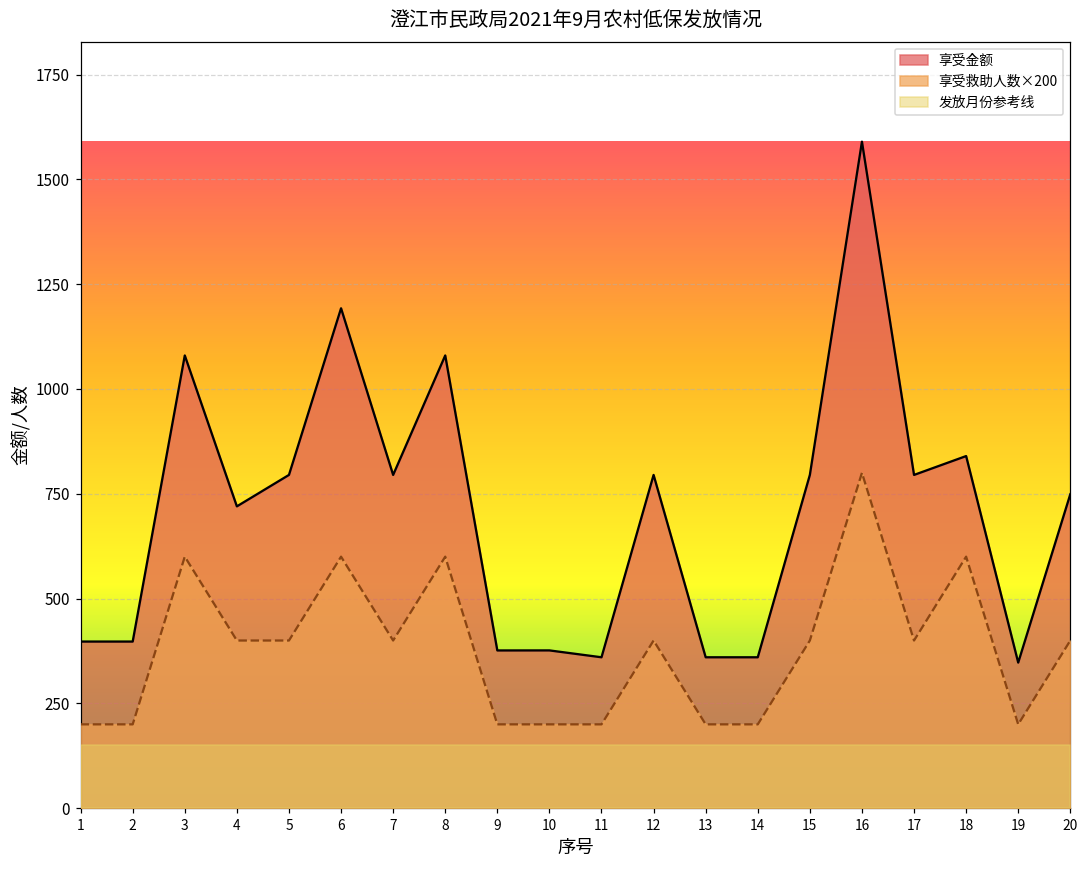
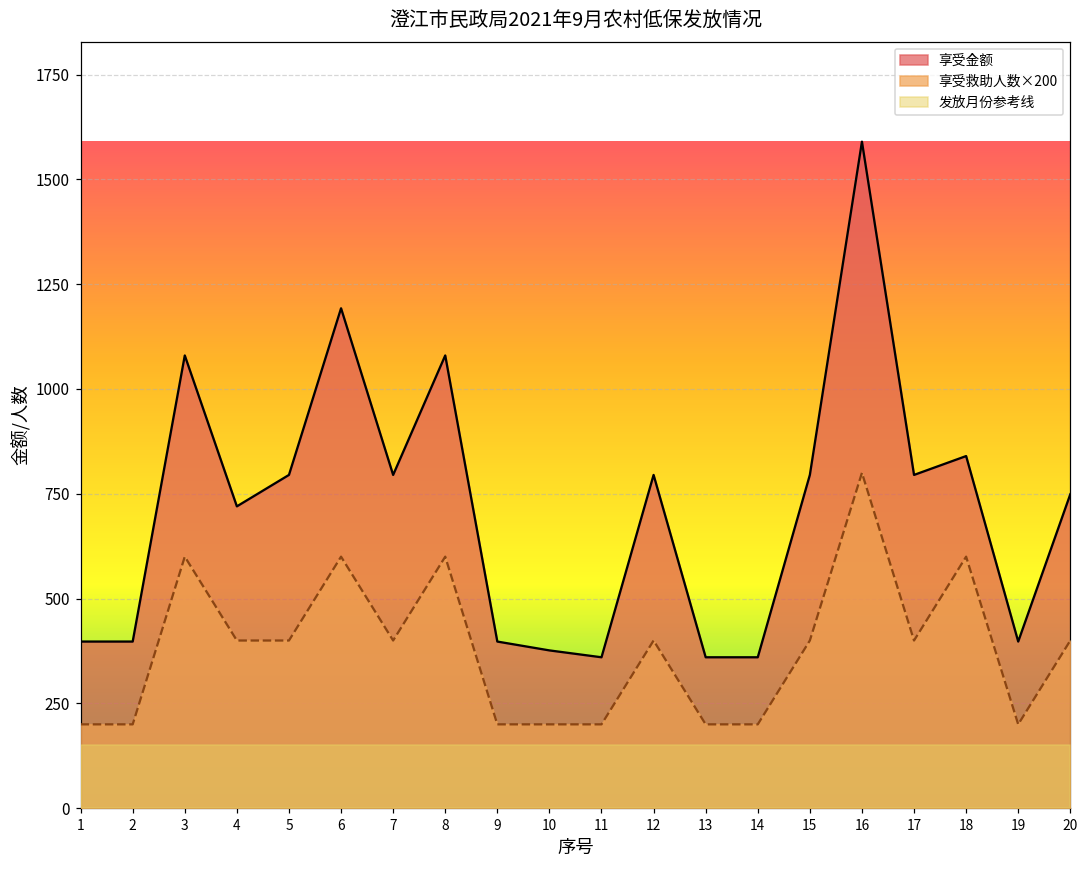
享受金额, 9: 380 -> 400
享受金额, 19: 350 -> 400
